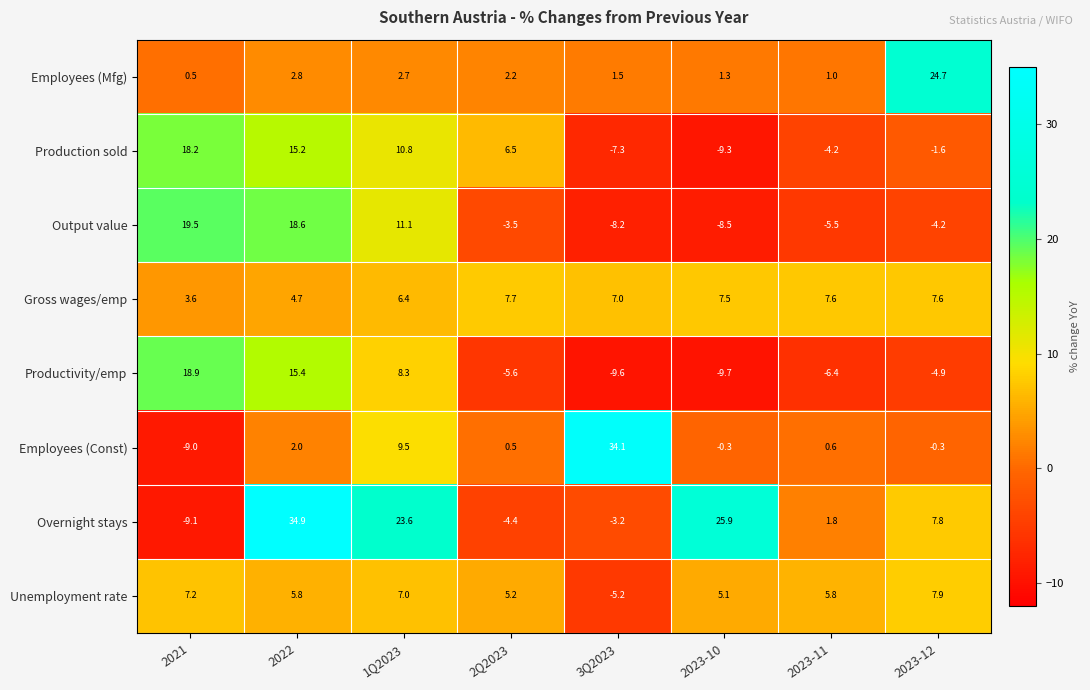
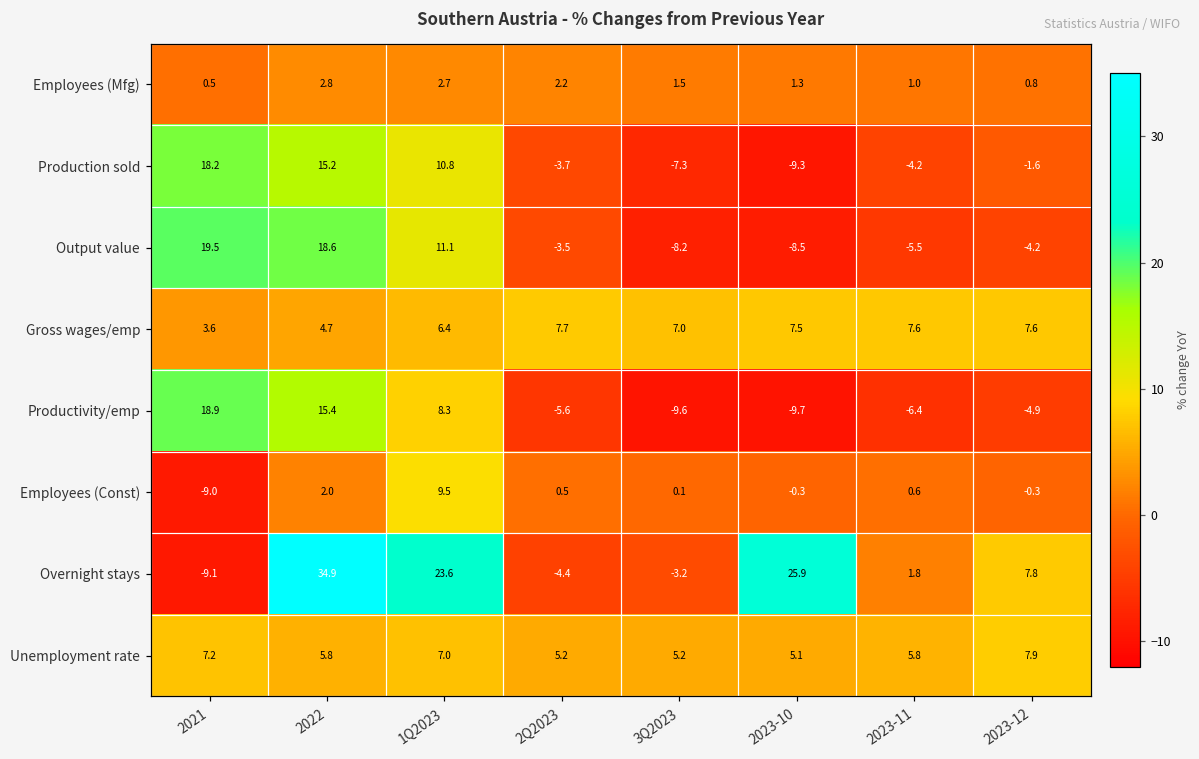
Employees (Mfg), 2023-12: 24.7 -> 0.8
Production sold, 2Q2023: 6.5 -> -3.7
Employees (Const), 3Q2023: 34.1 -> 0.1
Unemployment rate, 3Q2023: -5.2 -> 5.2
